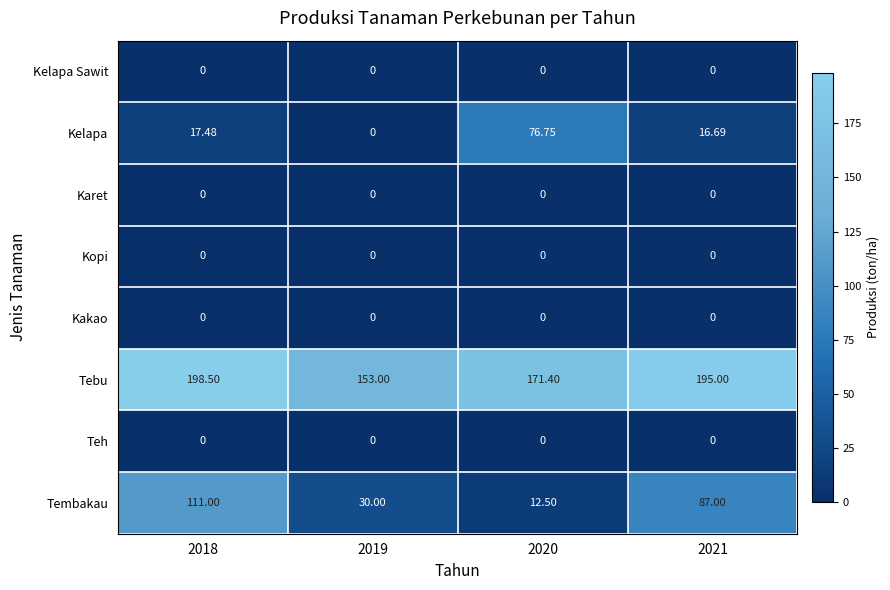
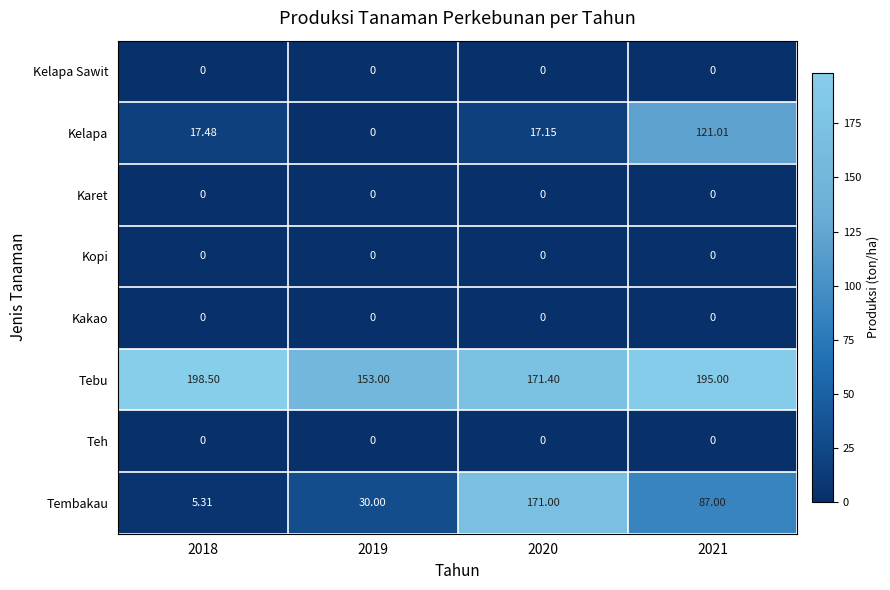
Kelapa, 2020: 76.75 -> 17.15
Kelapa, 2021: 16.69 -> 121.01
Tembakau, 2018: 111.00 -> 5.31
Tembakau, 2020: 12.50 -> 171.00
